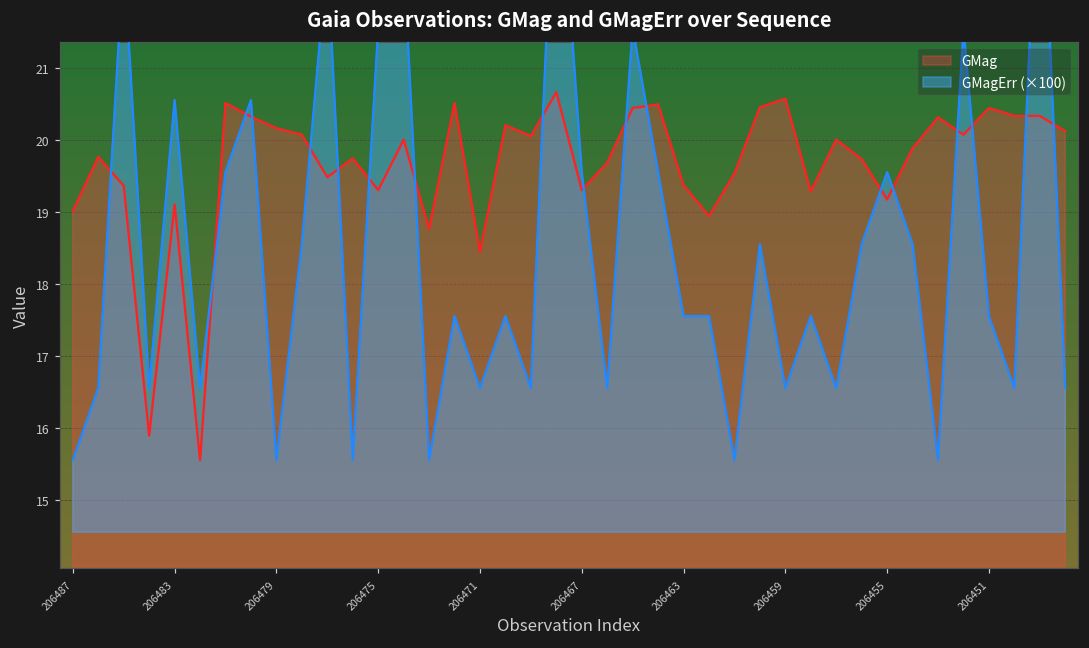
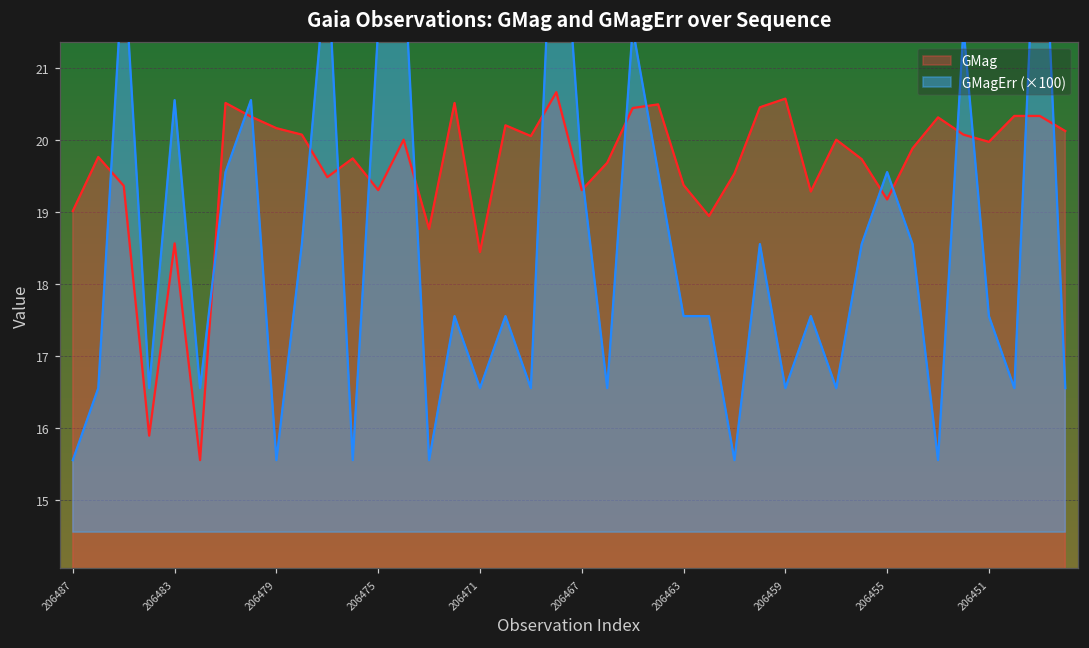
GMag, 206483: 19.1 -> 18.6
GMag, 206451: 20.5 -> 20.0
